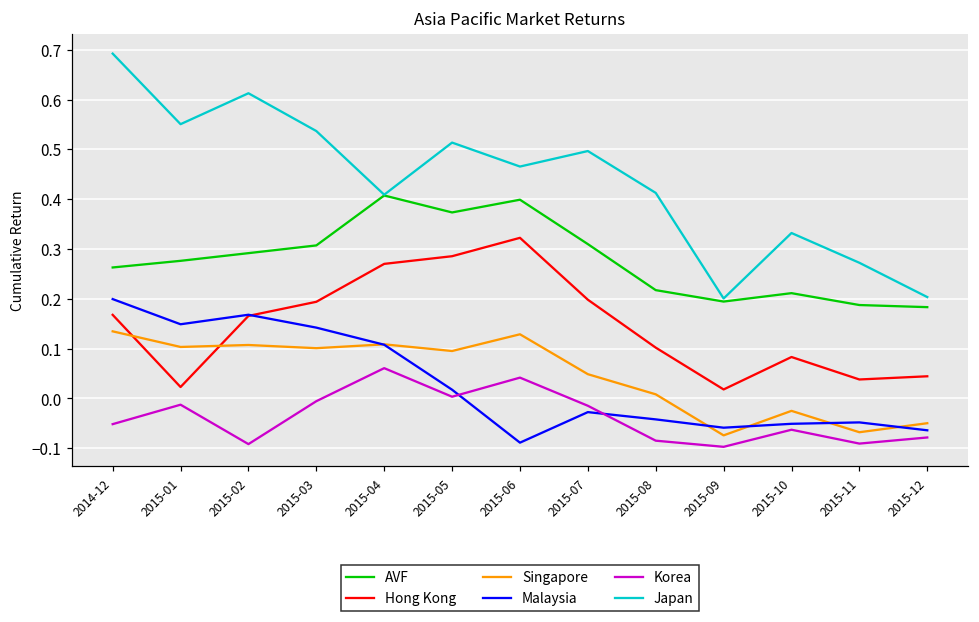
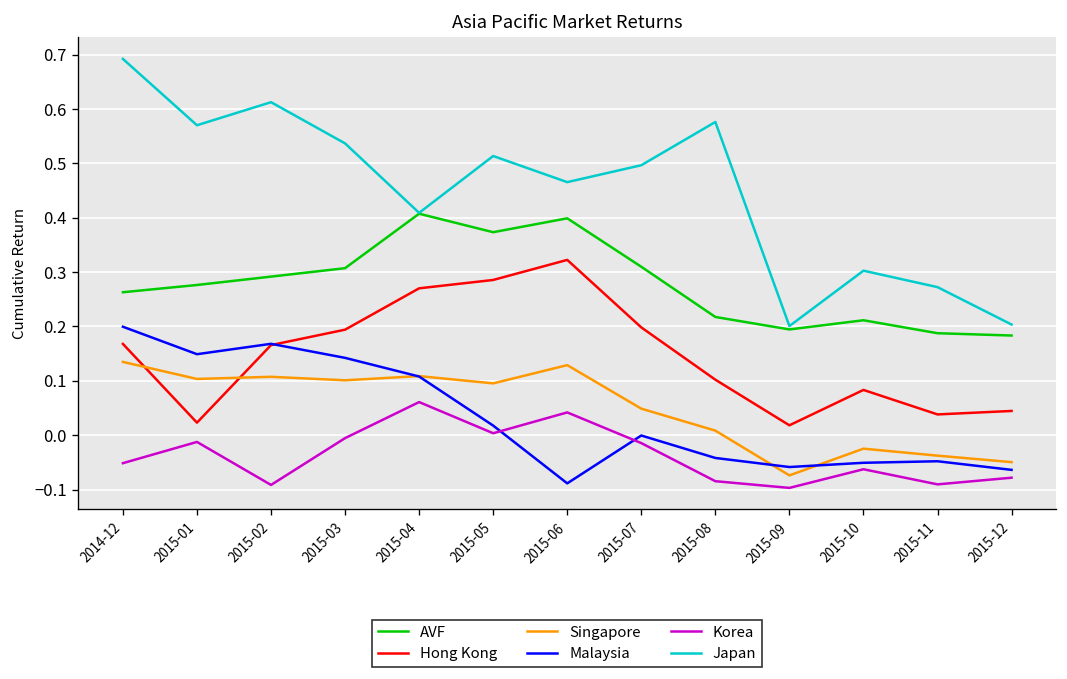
Japan, 2015-01: 0.55 -> 0.57
Malaysia, 2015-07: -0.03 -> 0.00
Japan, 2015-08: 0.41 -> 0.58
Japan, 2015-10: 0.33 -> 0.30
Singapore, 2015-11: -0.07 -> -0.04
